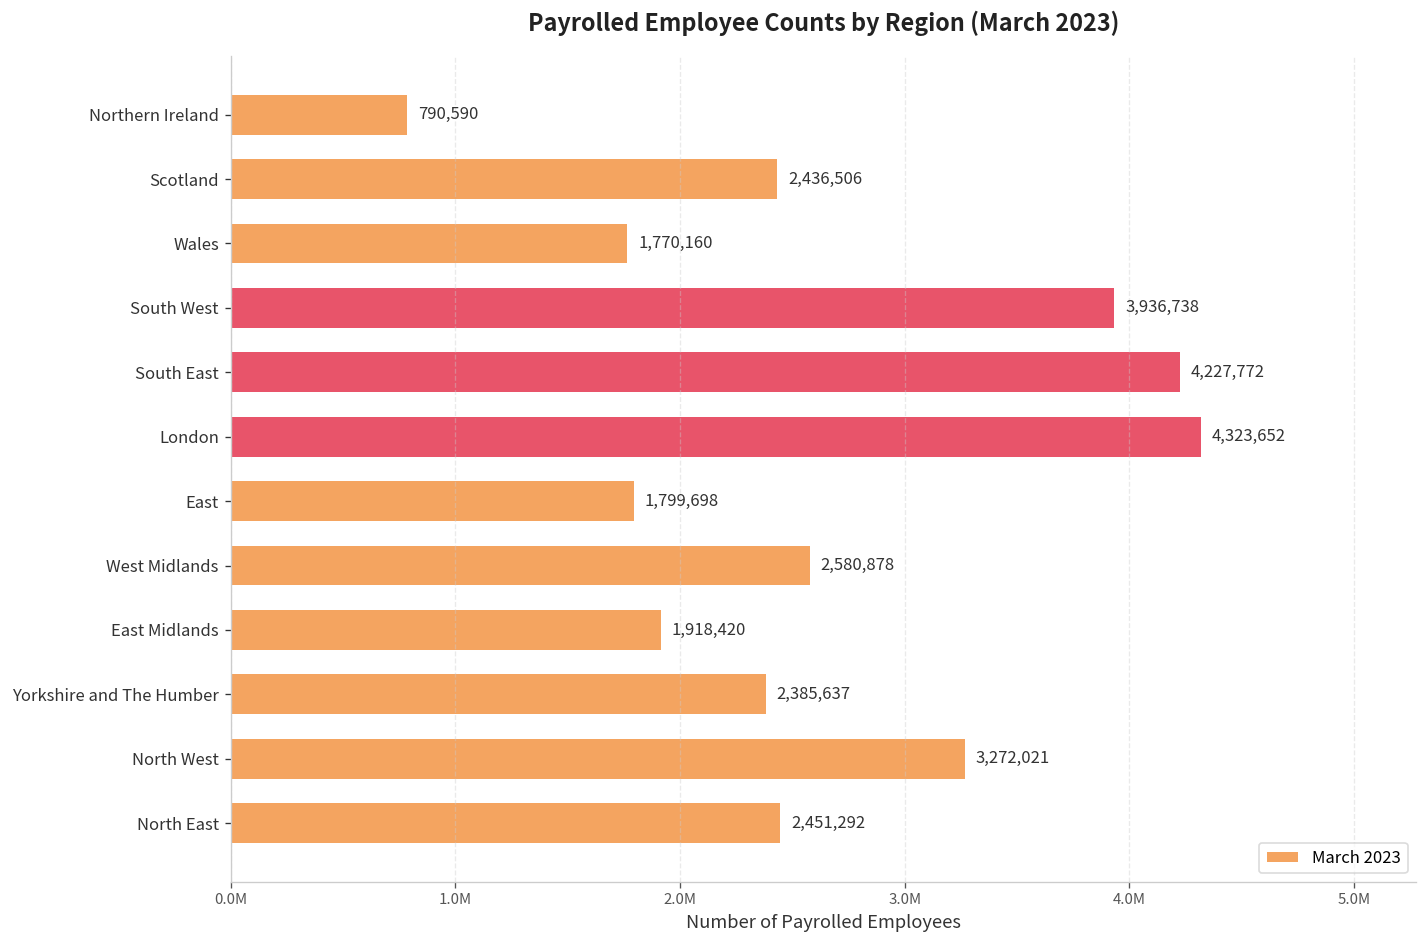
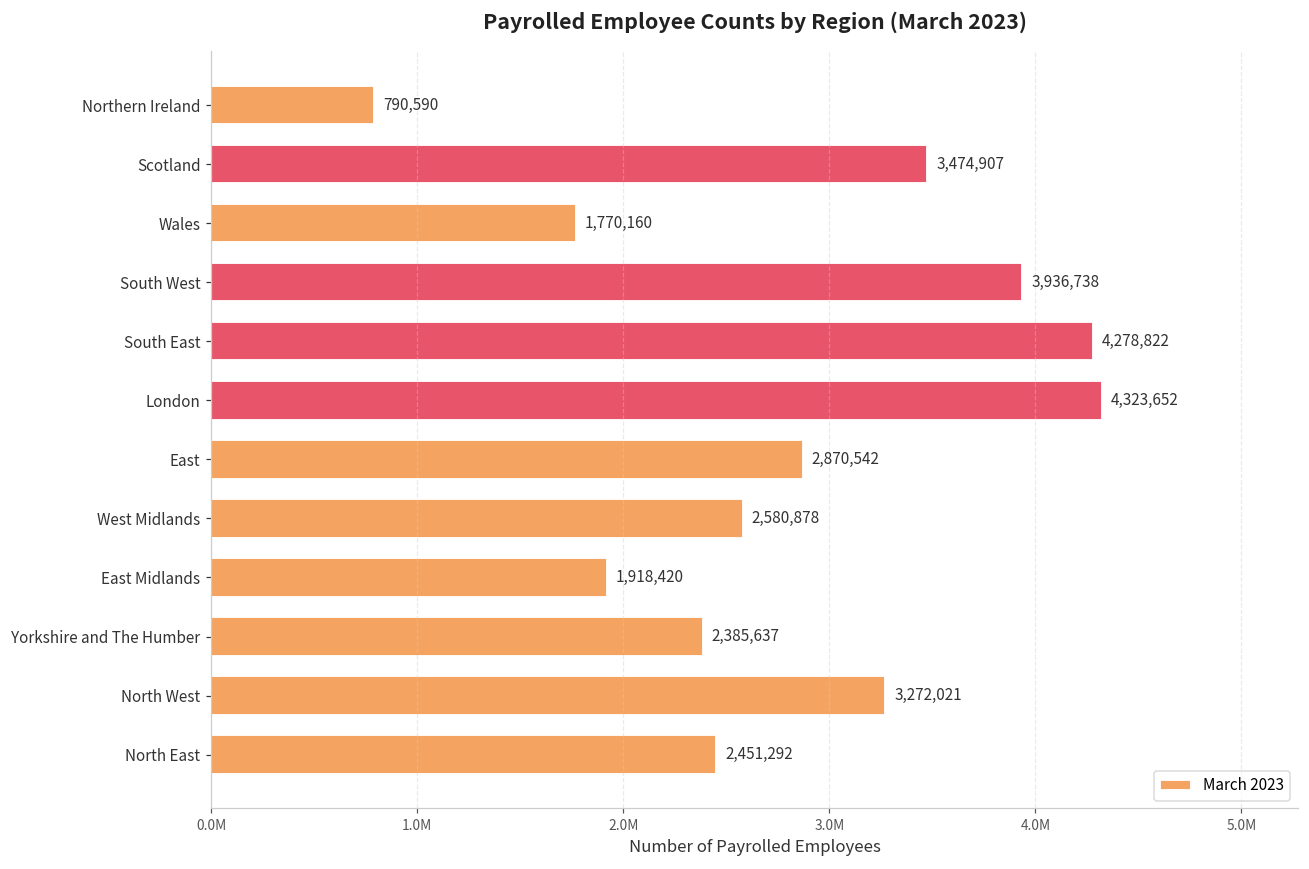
Scotland: 2,436,506 -> 3,474,907
South East: 4,227,772 -> 4,278,822
East: 1,799,698 -> 2,870,542
